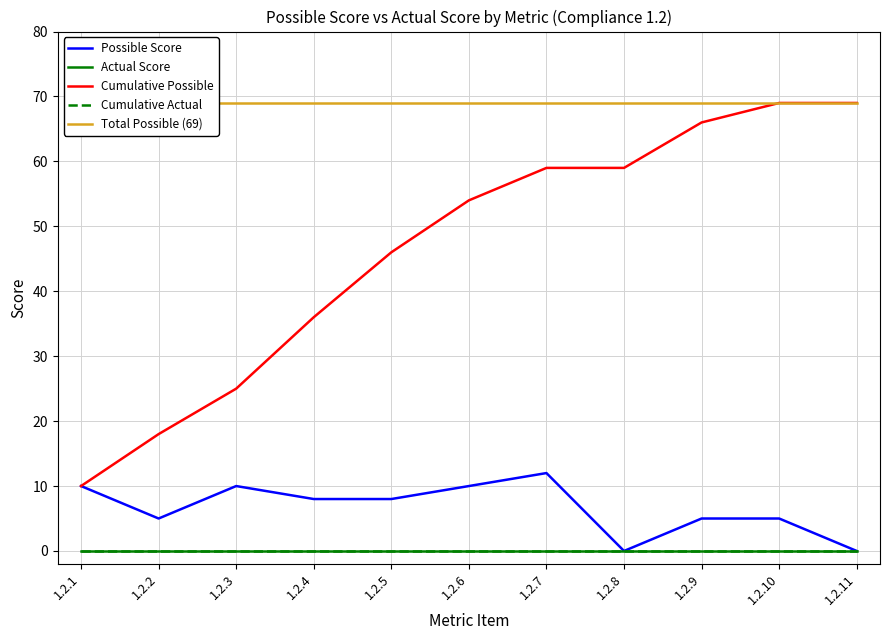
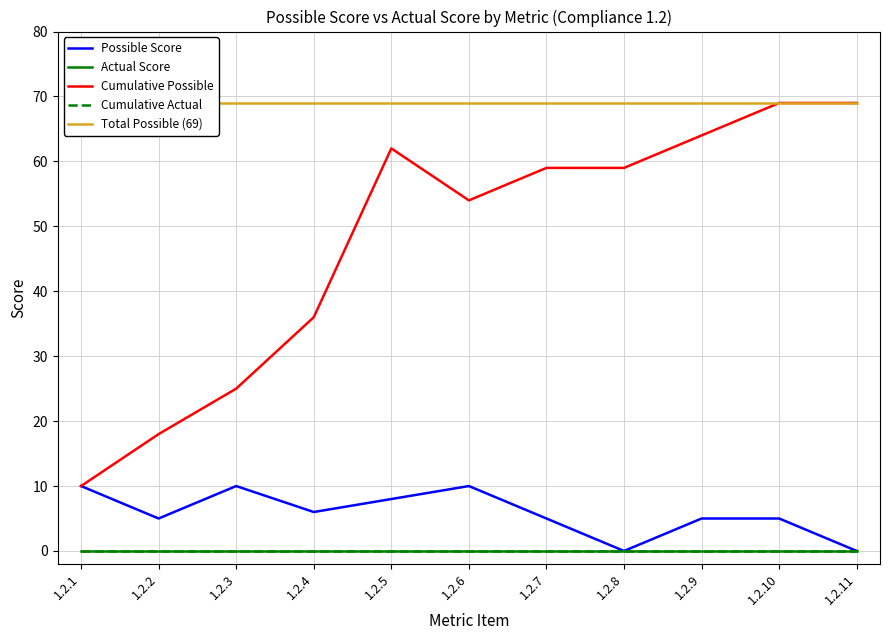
Possible Score, 1.2.4: 8 -> 6
Cumulative Possible, 1.2.5: 46 -> 62
Possible Score, 1.2.7: 12 -> 5
Cumulative Possible, 1.2.9: 66 -> 64
